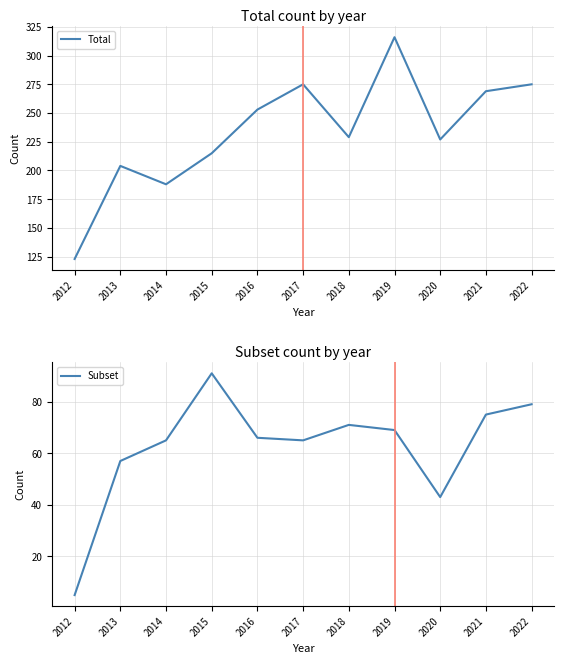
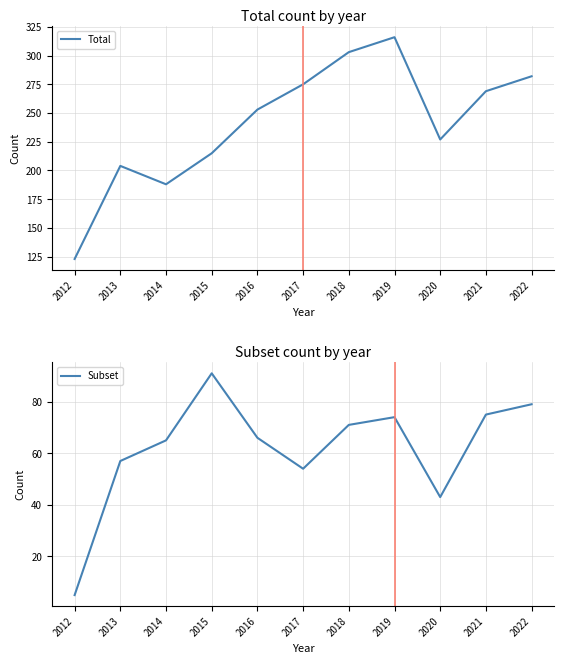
Total count by year, 2018: 229 -> 303
Total count by year, 2022: 275 -> 282
Subset count by year, 2017: 65 -> 54
Subset count by year, 2019: 69 -> 74
